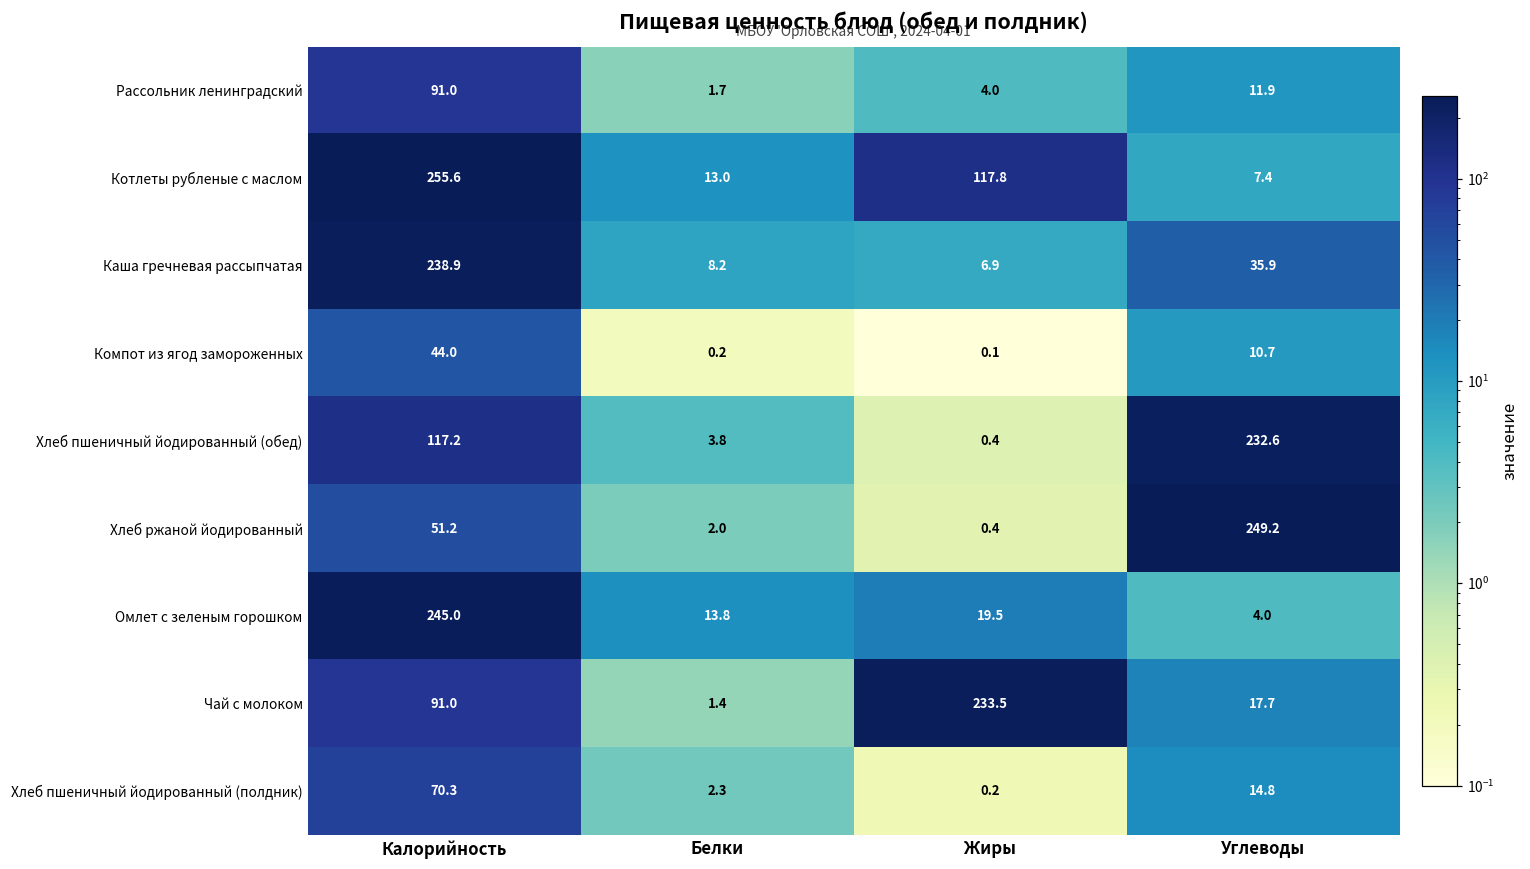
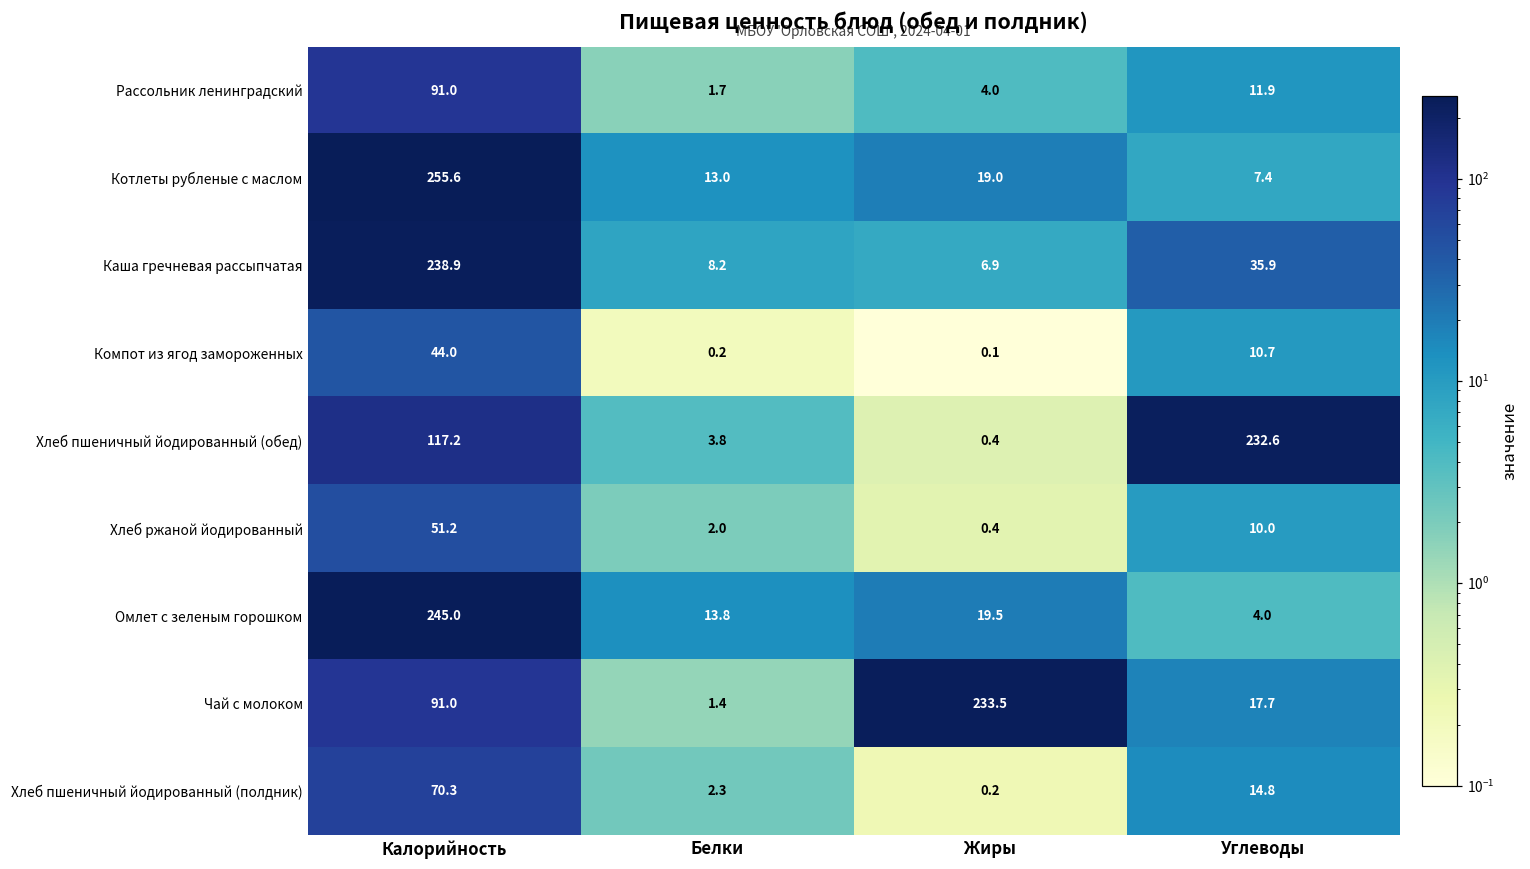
Котлеты рубленые с маслом, Жиры: 117.8 -> 19.0
Хлеб ржаной йодированный, Углеводы: 249.2 -> 10.0
